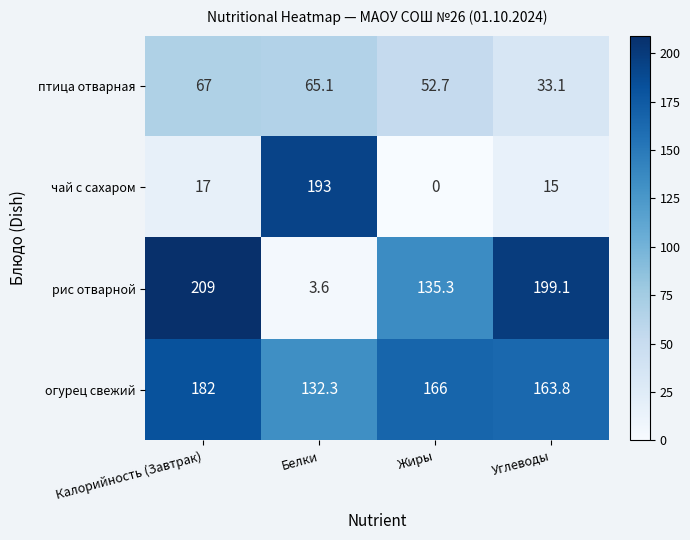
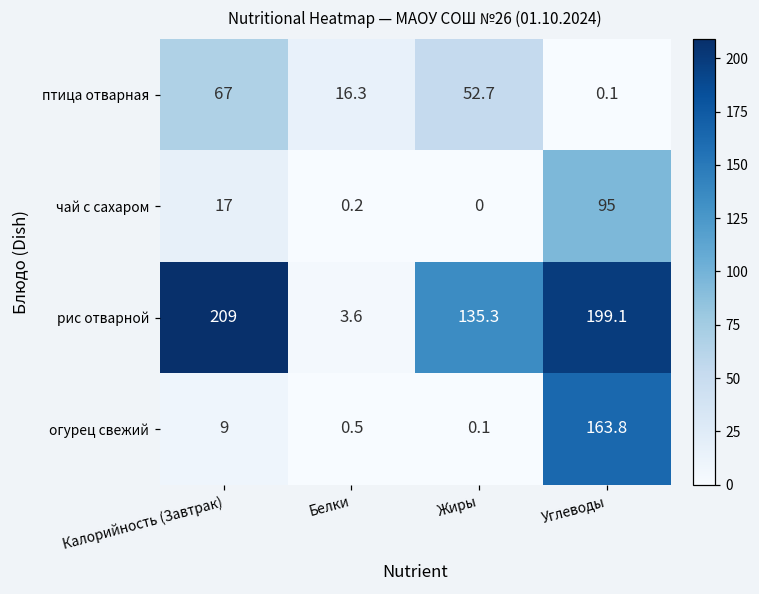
птица отварная, Белки: 65.1 -> 16.3
птица отварная, Углеводы: 33.1 -> 0.1
чай с сахаром, Белки: 193 -> 0.2
чай с сахаром, Углеводы: 15 -> 95
огурец свежий, Калорийность (Завтрак): 182 -> 9
огурец свежий, Белки: 132.3 -> 0.5
огурец свежий, Жиры: 166 -> 0.1
